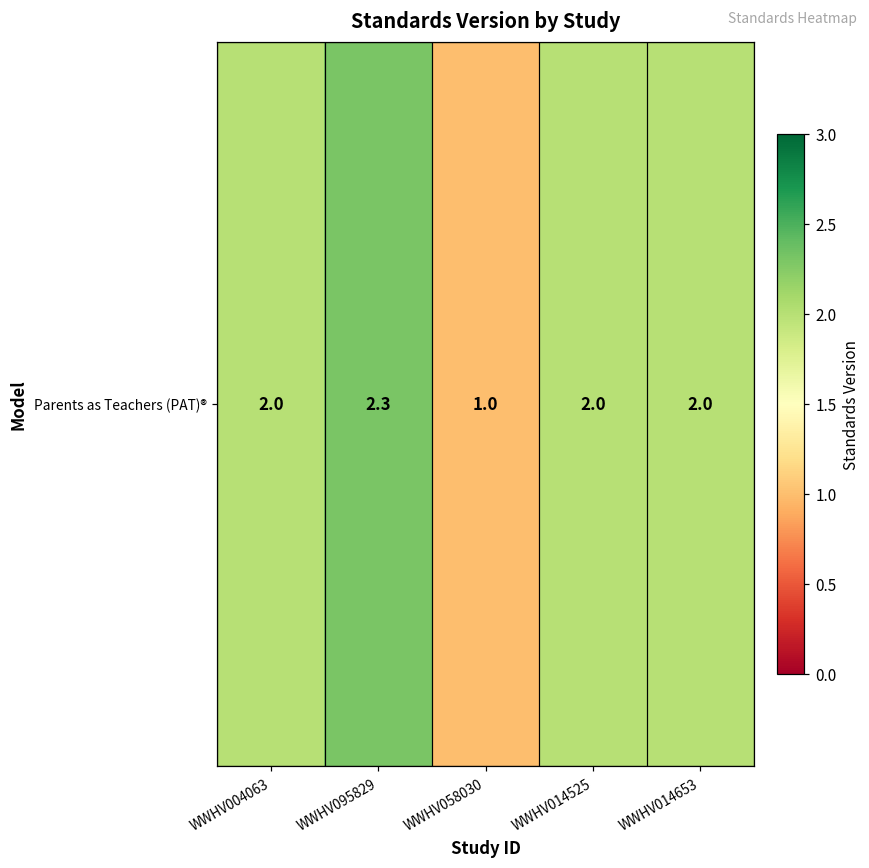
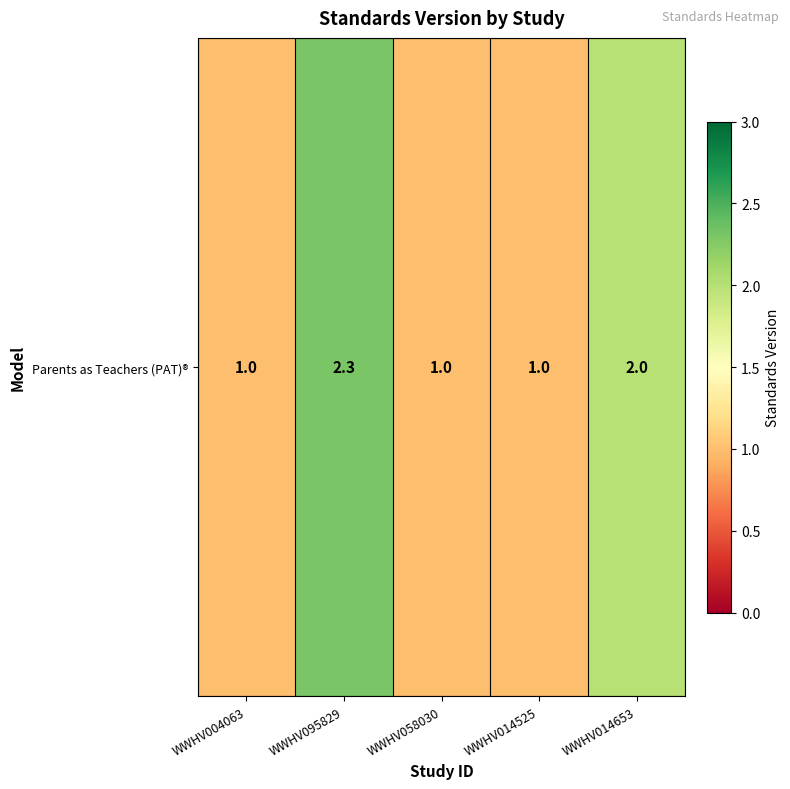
Parents as Teachers (PAT)®, WWHV004063: 2.0 -> 1.0
Parents as Teachers (PAT)®, WWHV014525: 2.0 -> 1.0
